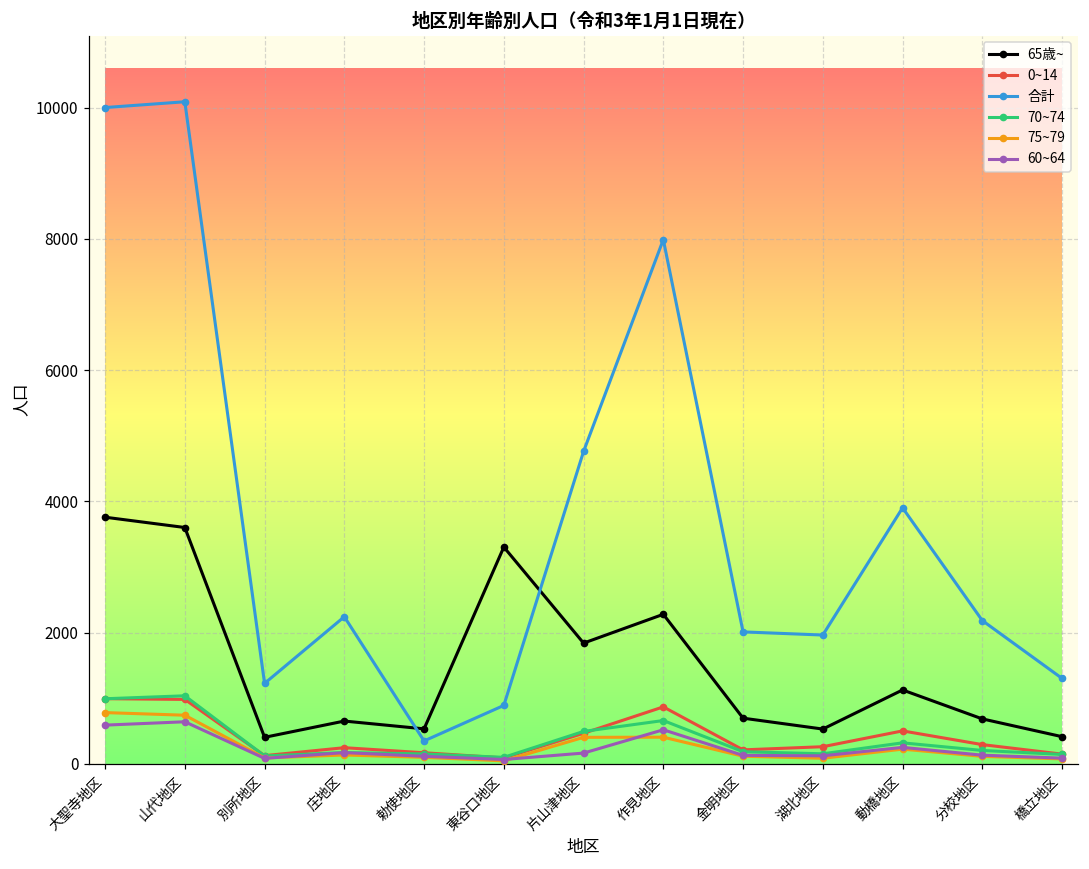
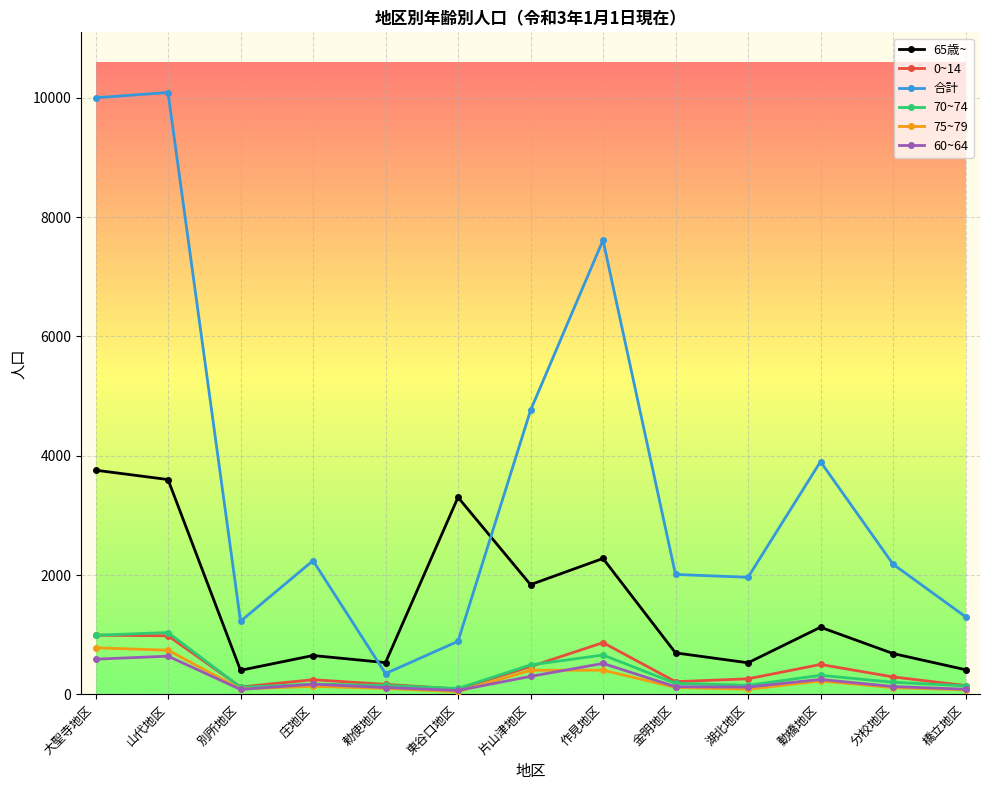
60~64, 片山津地区: 200 -> 300
合計, 作見地区: 8000 -> 7600
